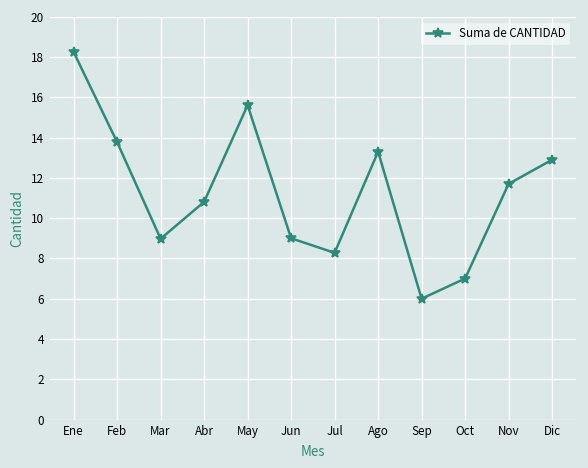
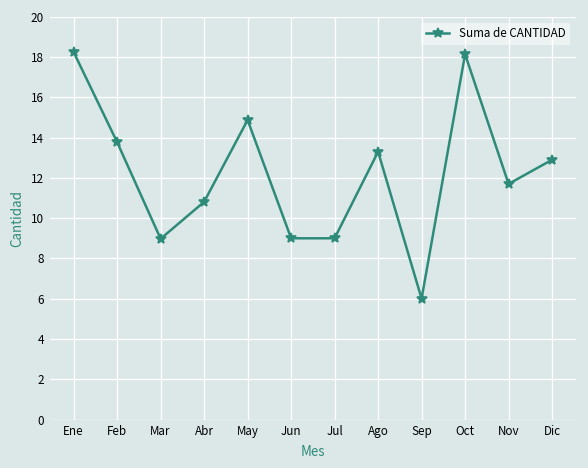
May: 15.6 -> 14.9
Jul: 8.3 -> 9.0
Oct: 7.0 -> 18.1
